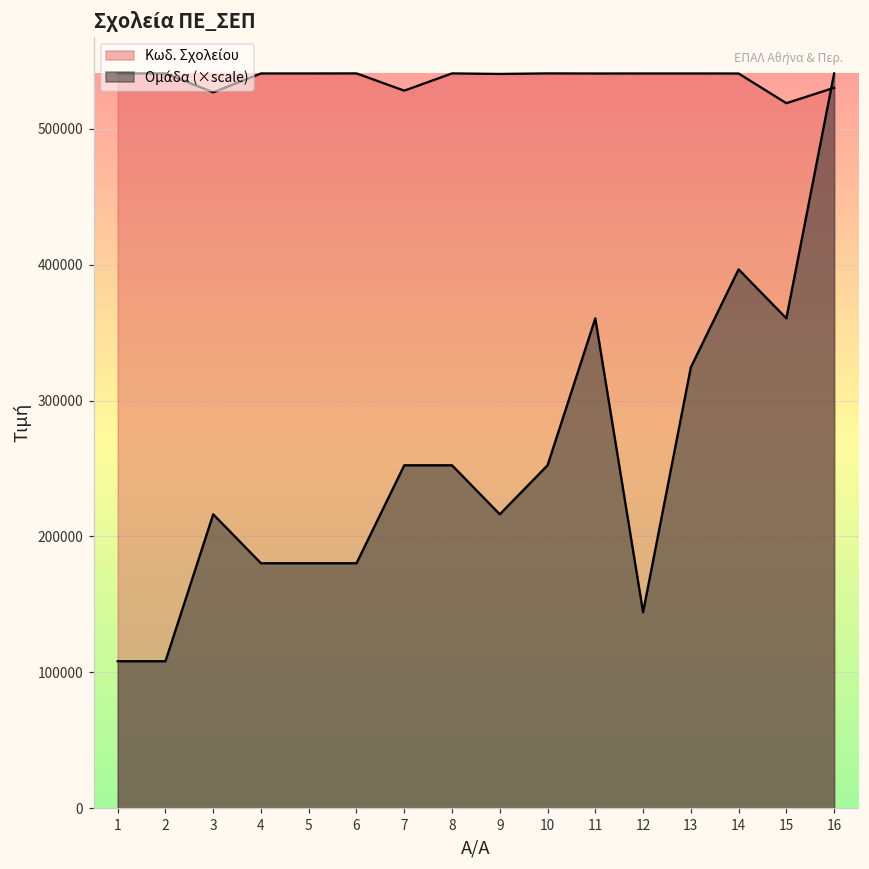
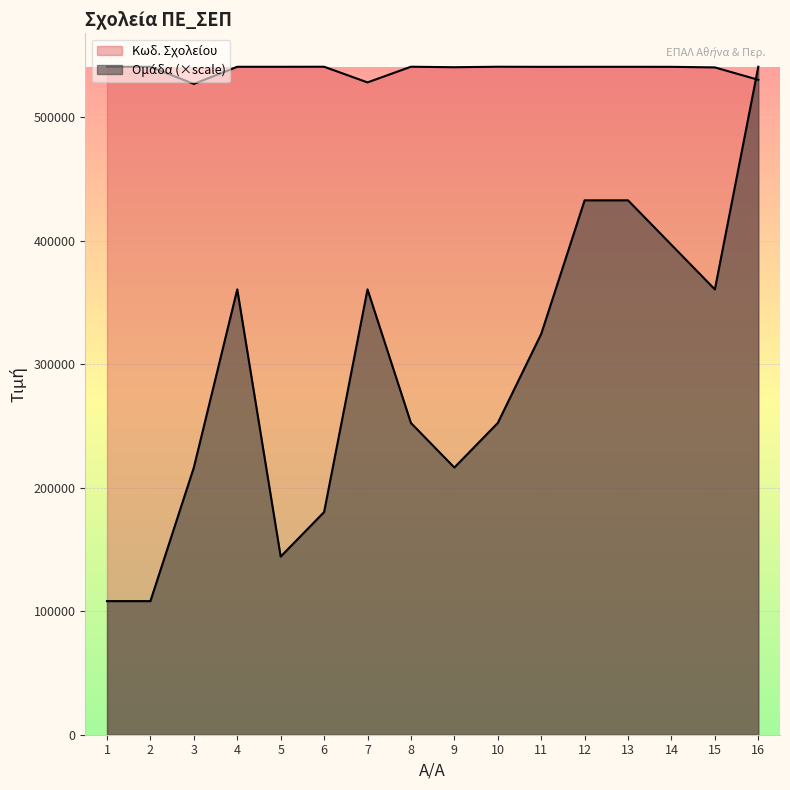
Ομάδα (×scale), 4: 180000 -> 361000
Ομάδα (×scale), 5: 180000 -> 144000
Ομάδα (×scale), 7: 252000 -> 361000
Ομάδα (×scale), 11: 361000 -> 324000
Ομάδα (×scale), 12: 144000 -> 433000
Ομάδα (×scale), 13: 324000 -> 433000
Κωδ. Σχολείου, 15: 519000 -> 540000
